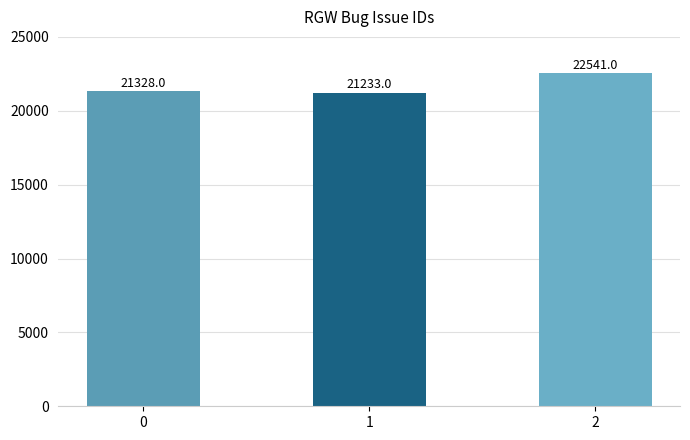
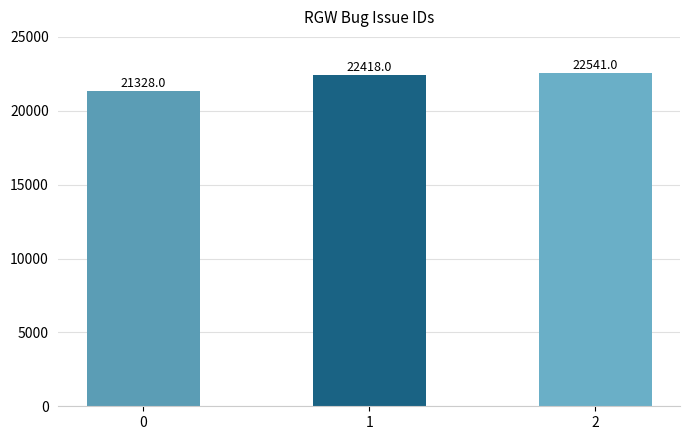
1: 21233.0 -> 22418.0
